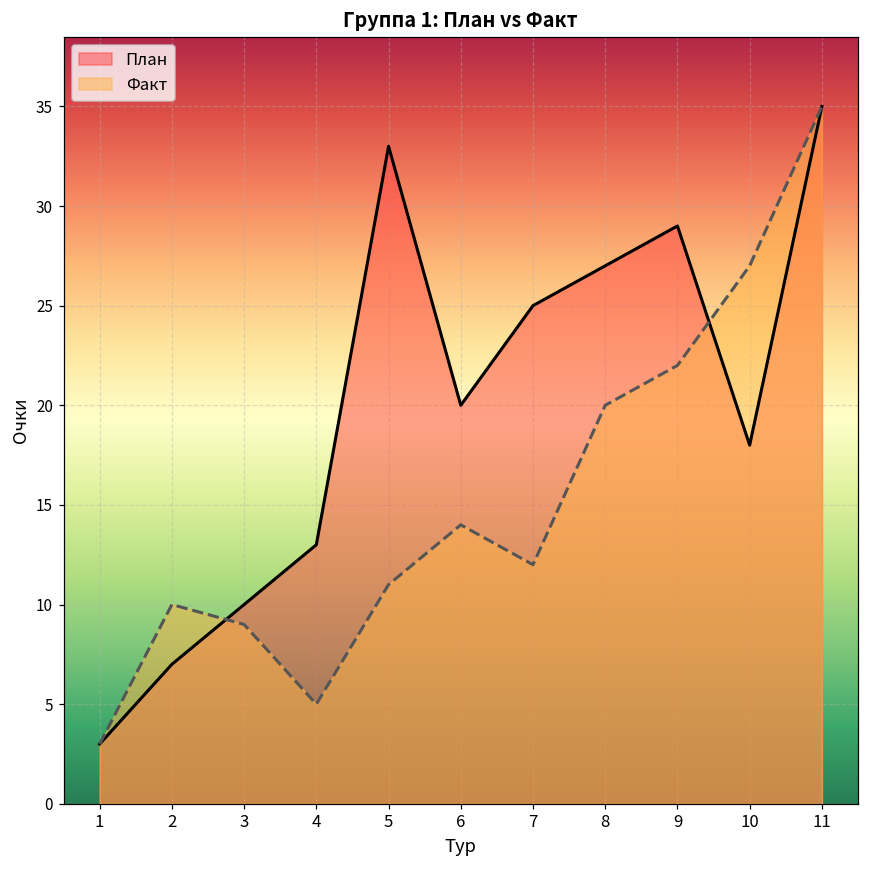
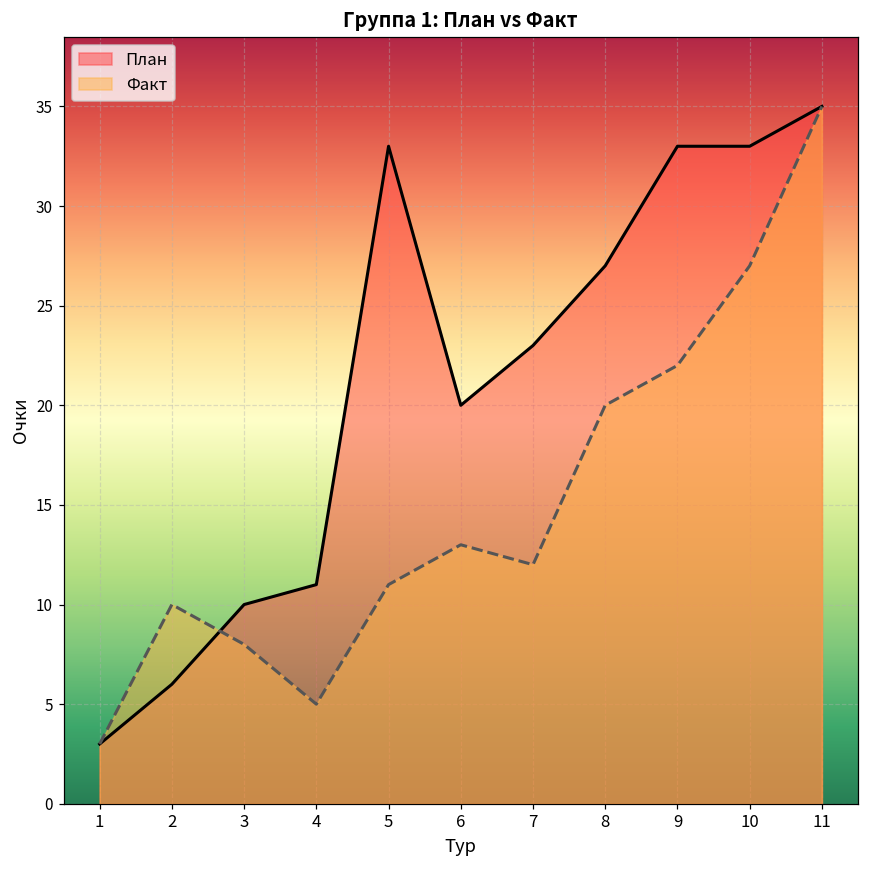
План, 2: 7 -> 6
Факт, 3: 9 -> 8
План, 4: 13 -> 11
Факт, 6: 14 -> 13
План, 7: 25 -> 23
План, 9: 29 -> 33
План, 10: 18 -> 33
